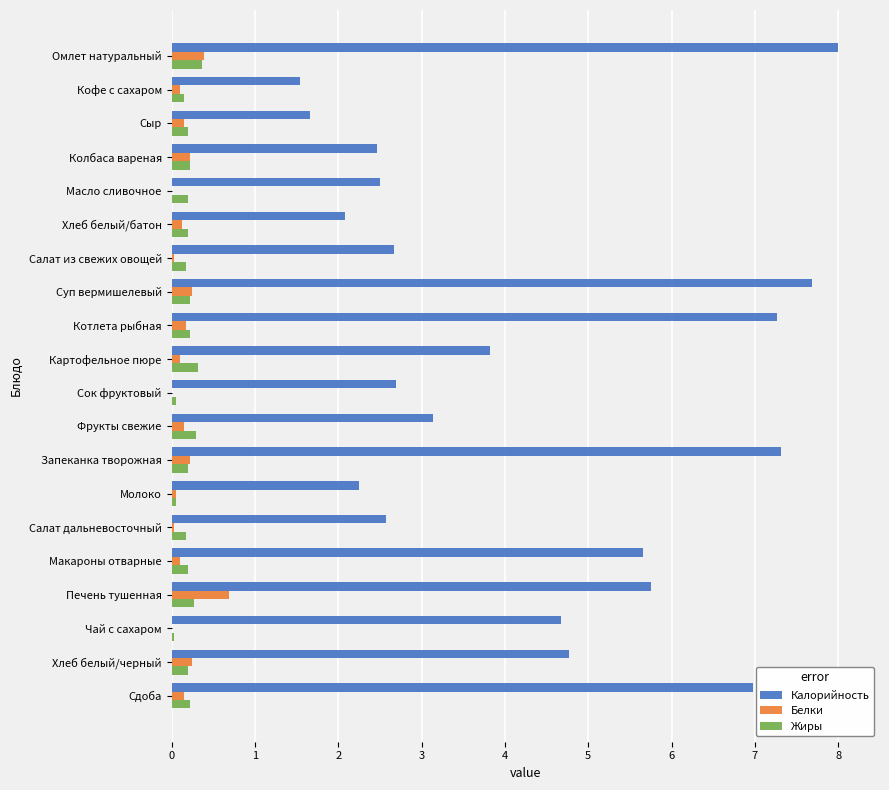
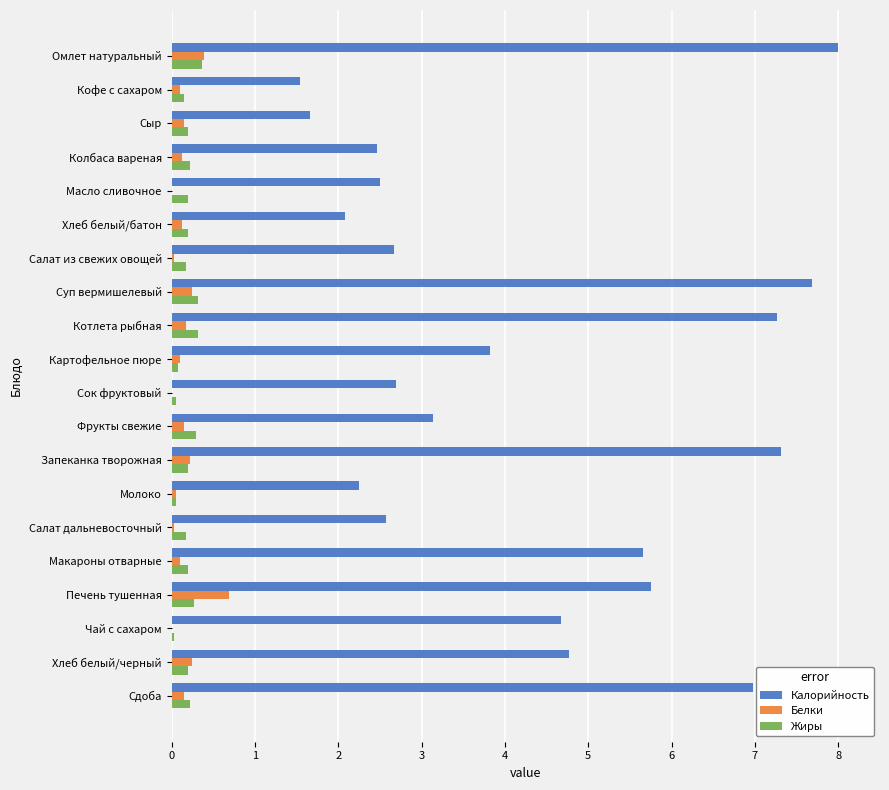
Белки, Колбаса вареная: 0.2 -> 0.1
Жиры, Суп вермишелевый: 0.2 -> 0.3
Жиры, Котлета рыбная: 0.2 -> 0.3
Жиры, Картофельное пюре: 0.3 -> 0.1
